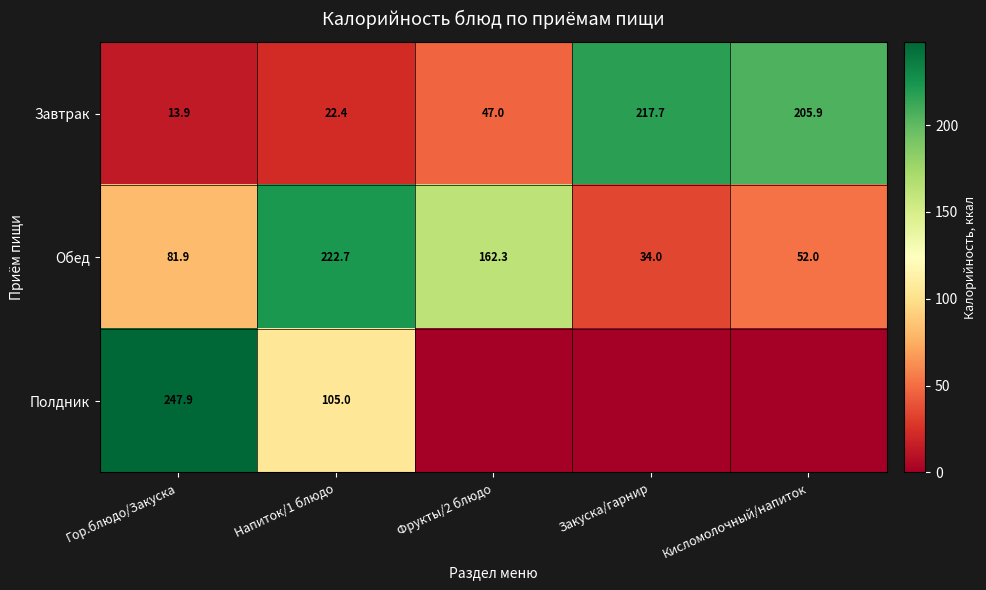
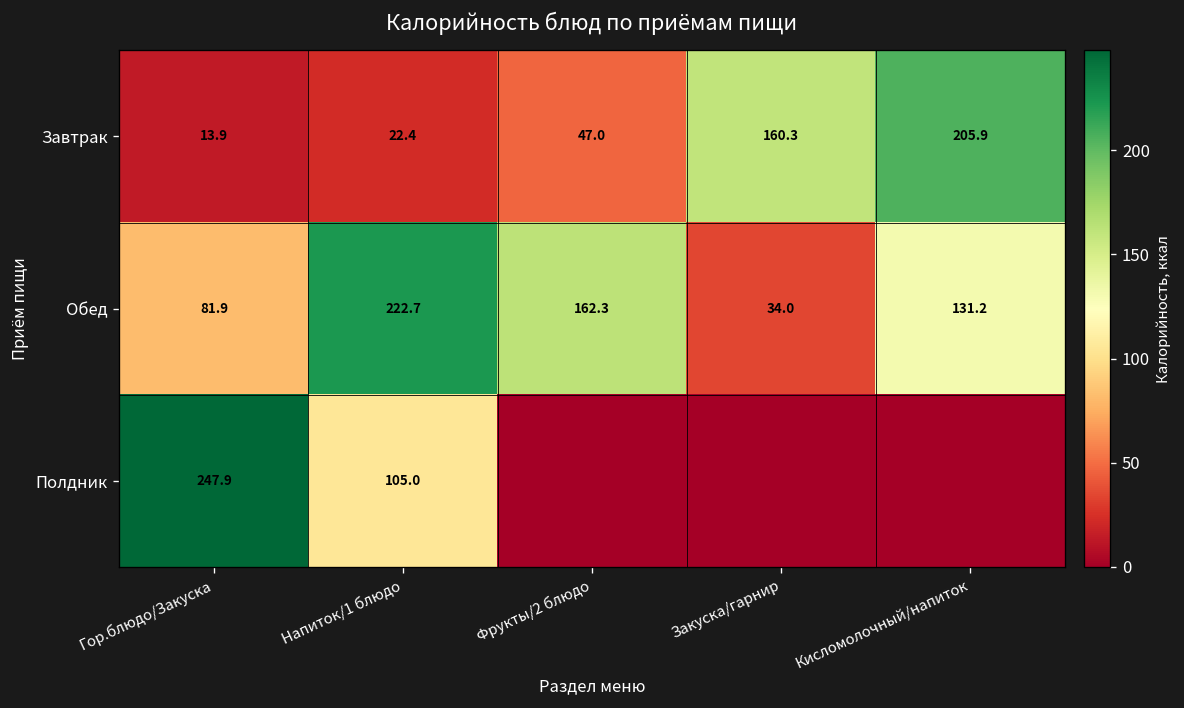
Завтрак, Закуска/гарнир: 217.7 -> 160.3
Обед, Кисломолочный/напиток: 52.0 -> 131.2
